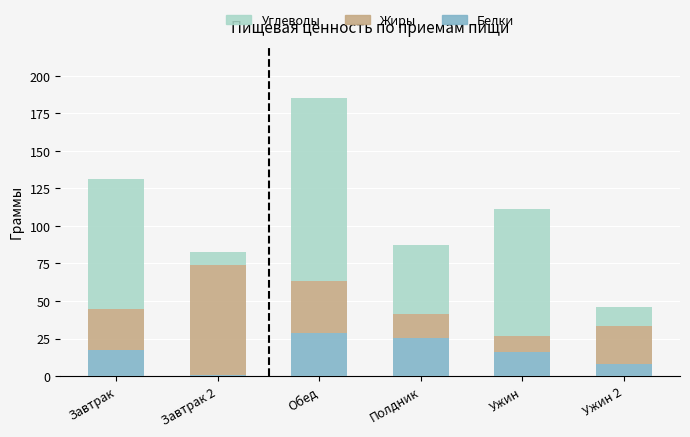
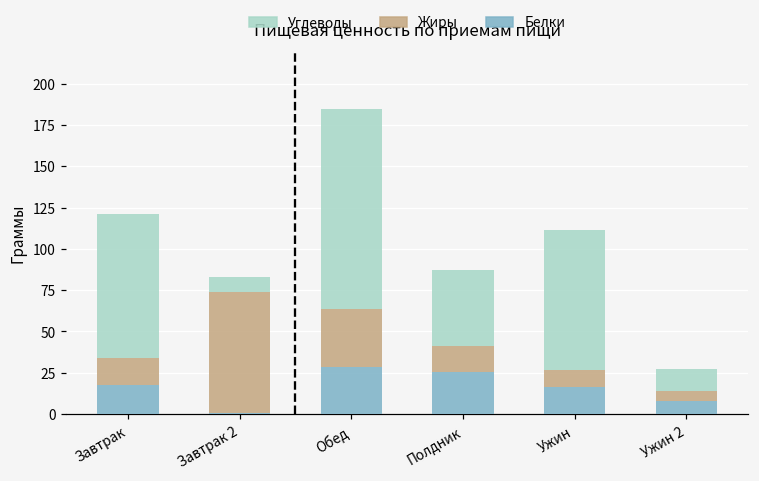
Жиры, Завтрак: 27 -> 17
Жиры, Ужин 2: 25 -> 6
